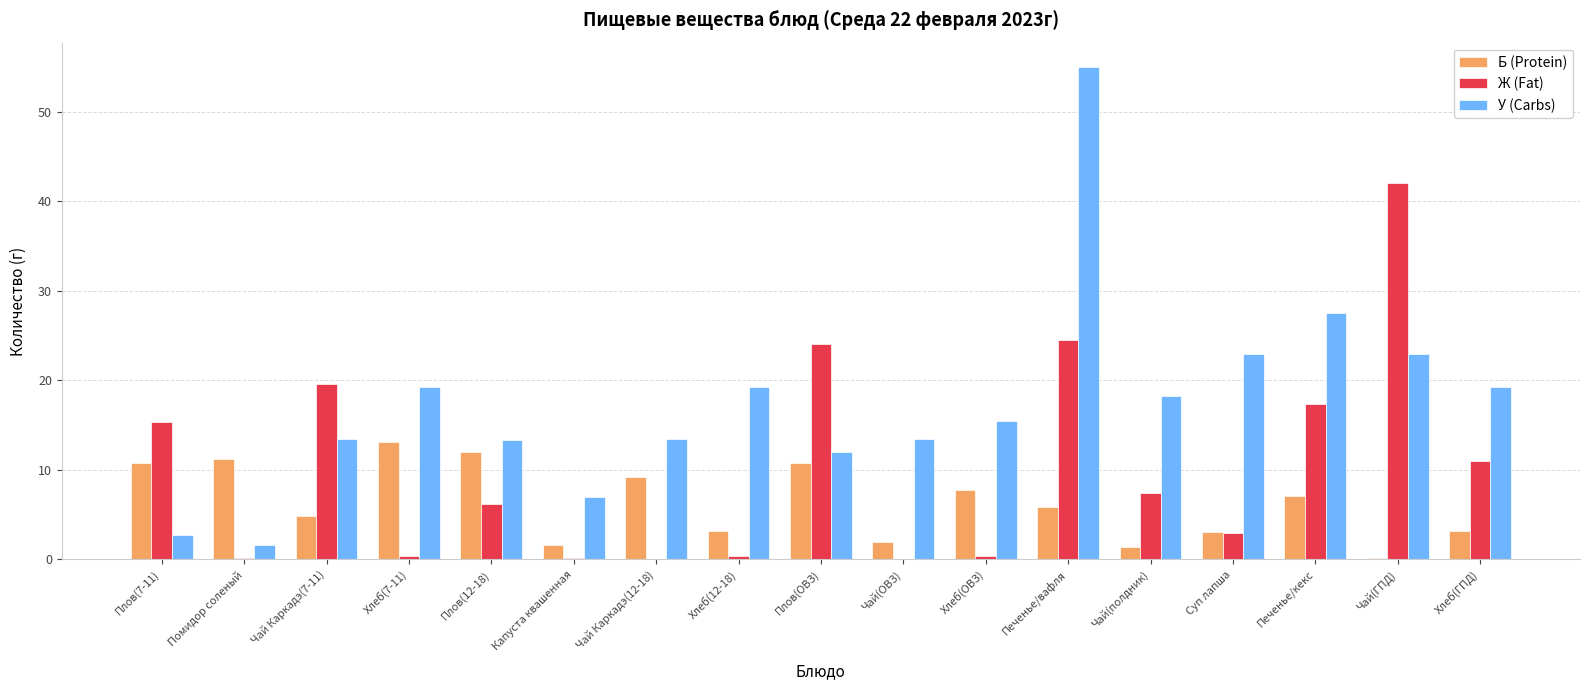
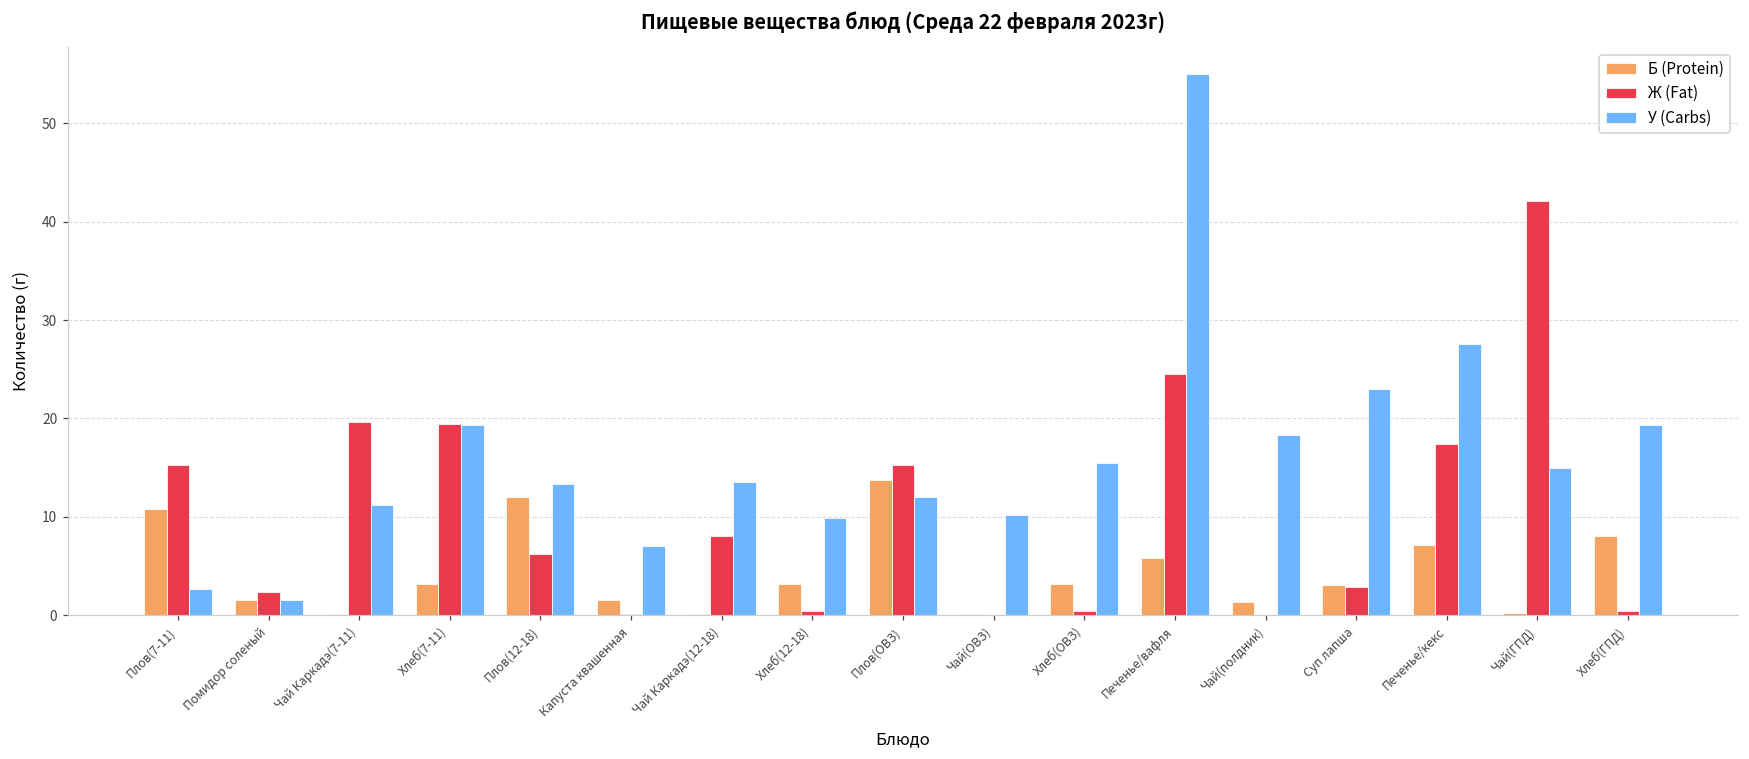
Б (Protein), Помидор соленый: 11 -> 2
Ж (Fat), Помидор соленый: 0 -> 2
Б (Protein), Чай Каркадэ(7-11): 5 -> 0
У (Carbs), Чай Каркадэ(7-11): 14 -> 11
Б (Protein), Хлеб(7-11): 13 -> 3
Ж (Fat), Хлеб(7-11): 0 -> 19
Б (Protein), Чай Каркадэ(12-18): 9 -> 0
Ж (Fat), Чай Каркадэ(12-18): 0 -> 8
У (Carbs), Хлеб(12-18): 19 -> 10
Б (Protein), Плов(ОВЗ): 11 -> 14
Ж (Fat), Плов(ОВЗ): 24 -> 15
Б (Protein), Чай(ОВЗ): 2 -> 0
У (Carbs), Чай(ОВЗ): 14 -> 10
Б (Protein), Хлеб(ОВЗ): 8 -> 3
Ж (Fat), Чай(полдник): 7 -> 0
У (Carbs), Чай(ГПД): 23 -> 15
Б (Protein), Хлеб(ГПД): 3 -> 8
Ж (Fat), Хлеб(ГПД): 11 -> 0
